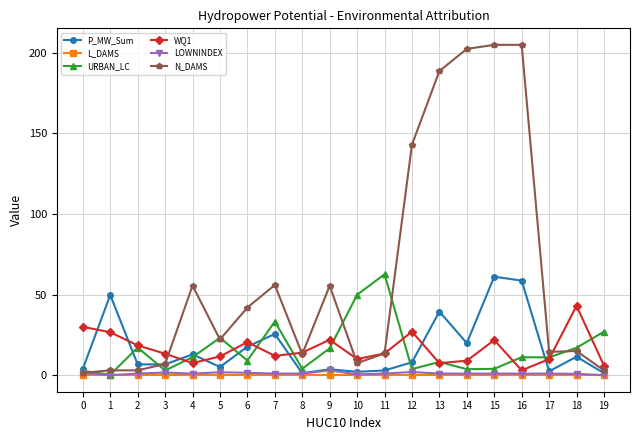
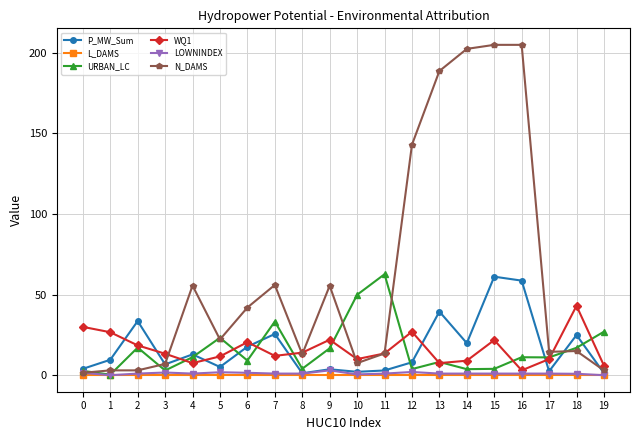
P_MW_Sum, 1: 50 -> 10
P_MW_Sum, 2: 7 -> 34
P_MW_Sum, 18: 11 -> 25
